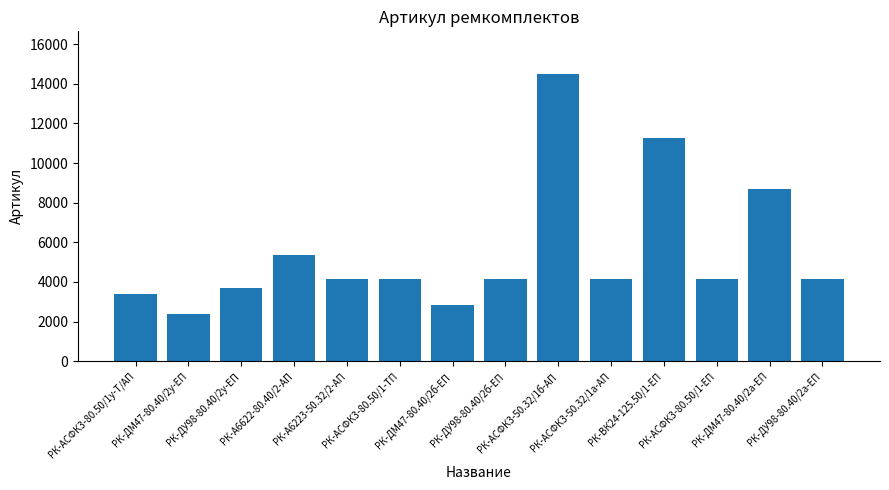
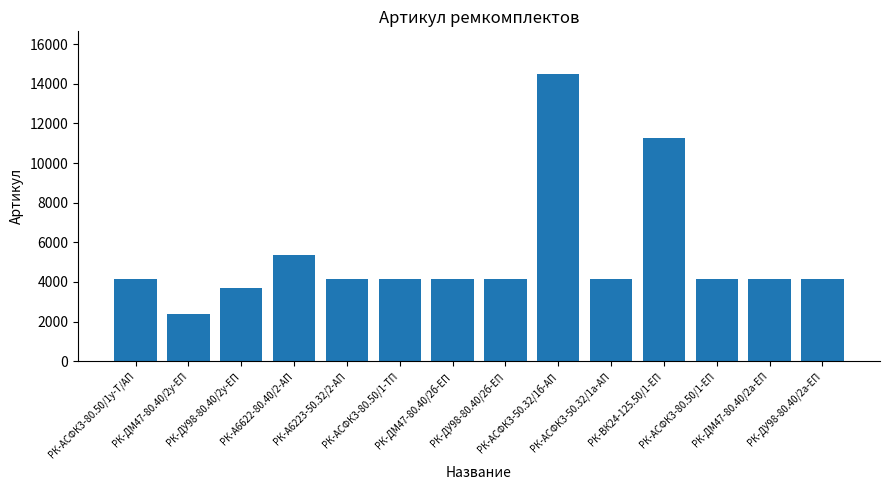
РК-АСФК3-80.50/1у-Т/АП: 3400 -> 4100
РК-ДМ47-80.40/2б-ЕП: 2800 -> 4100
РК-ДМ47-80.40/2а-ЕП: 8700 -> 4100
